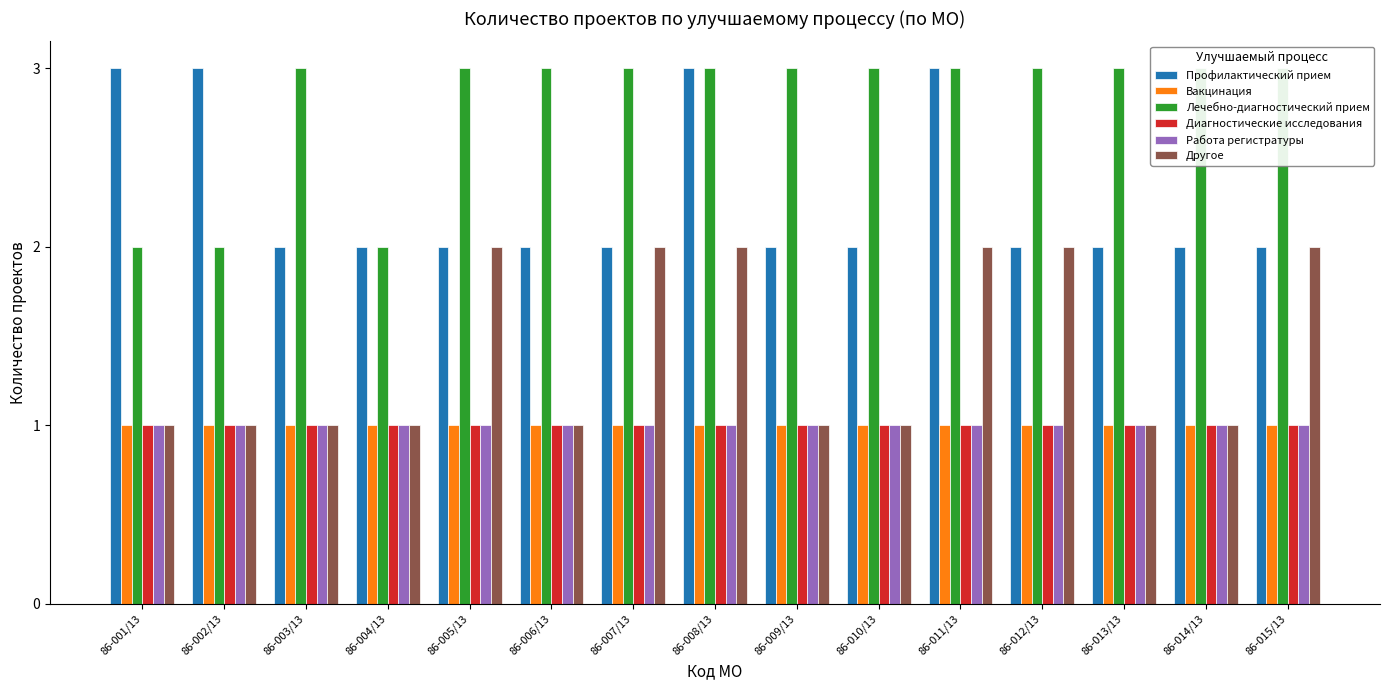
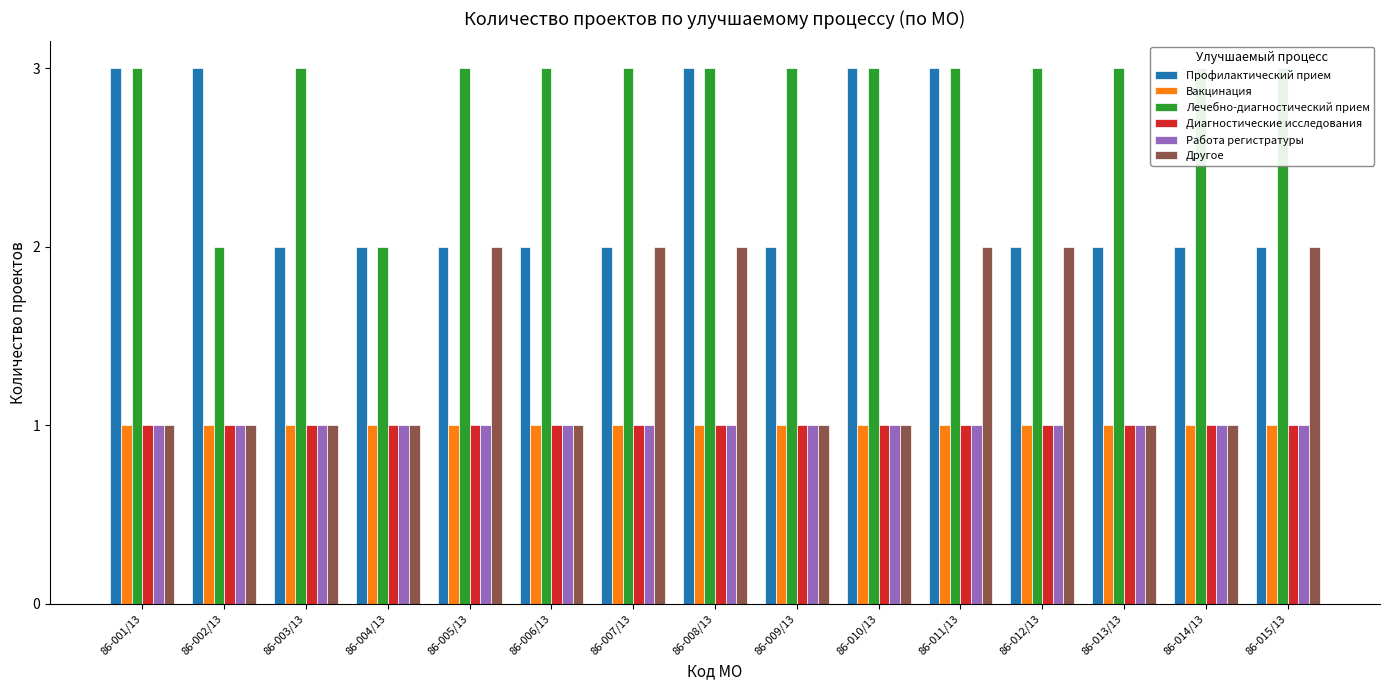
Лечебно-диагностический прием, 86-001/13: 2 -> 3
Профилактический прием, 86-010/13: 2 -> 3
